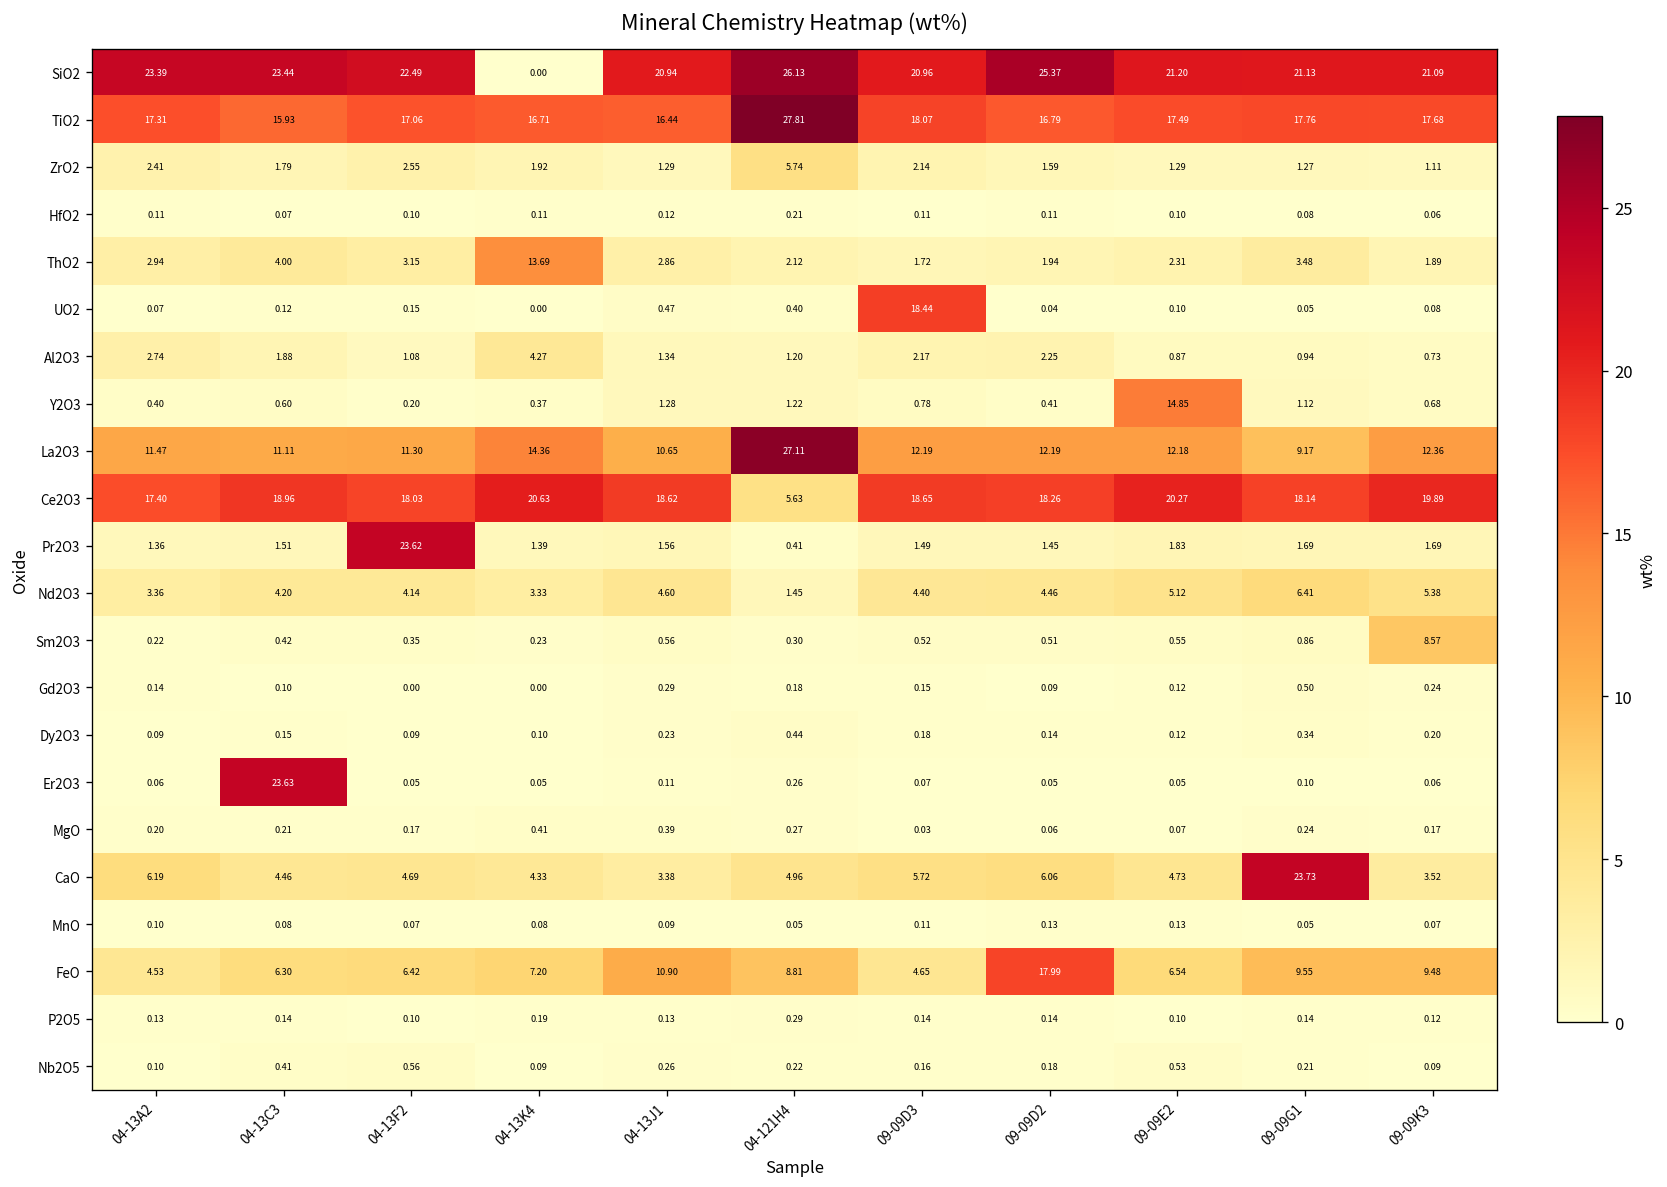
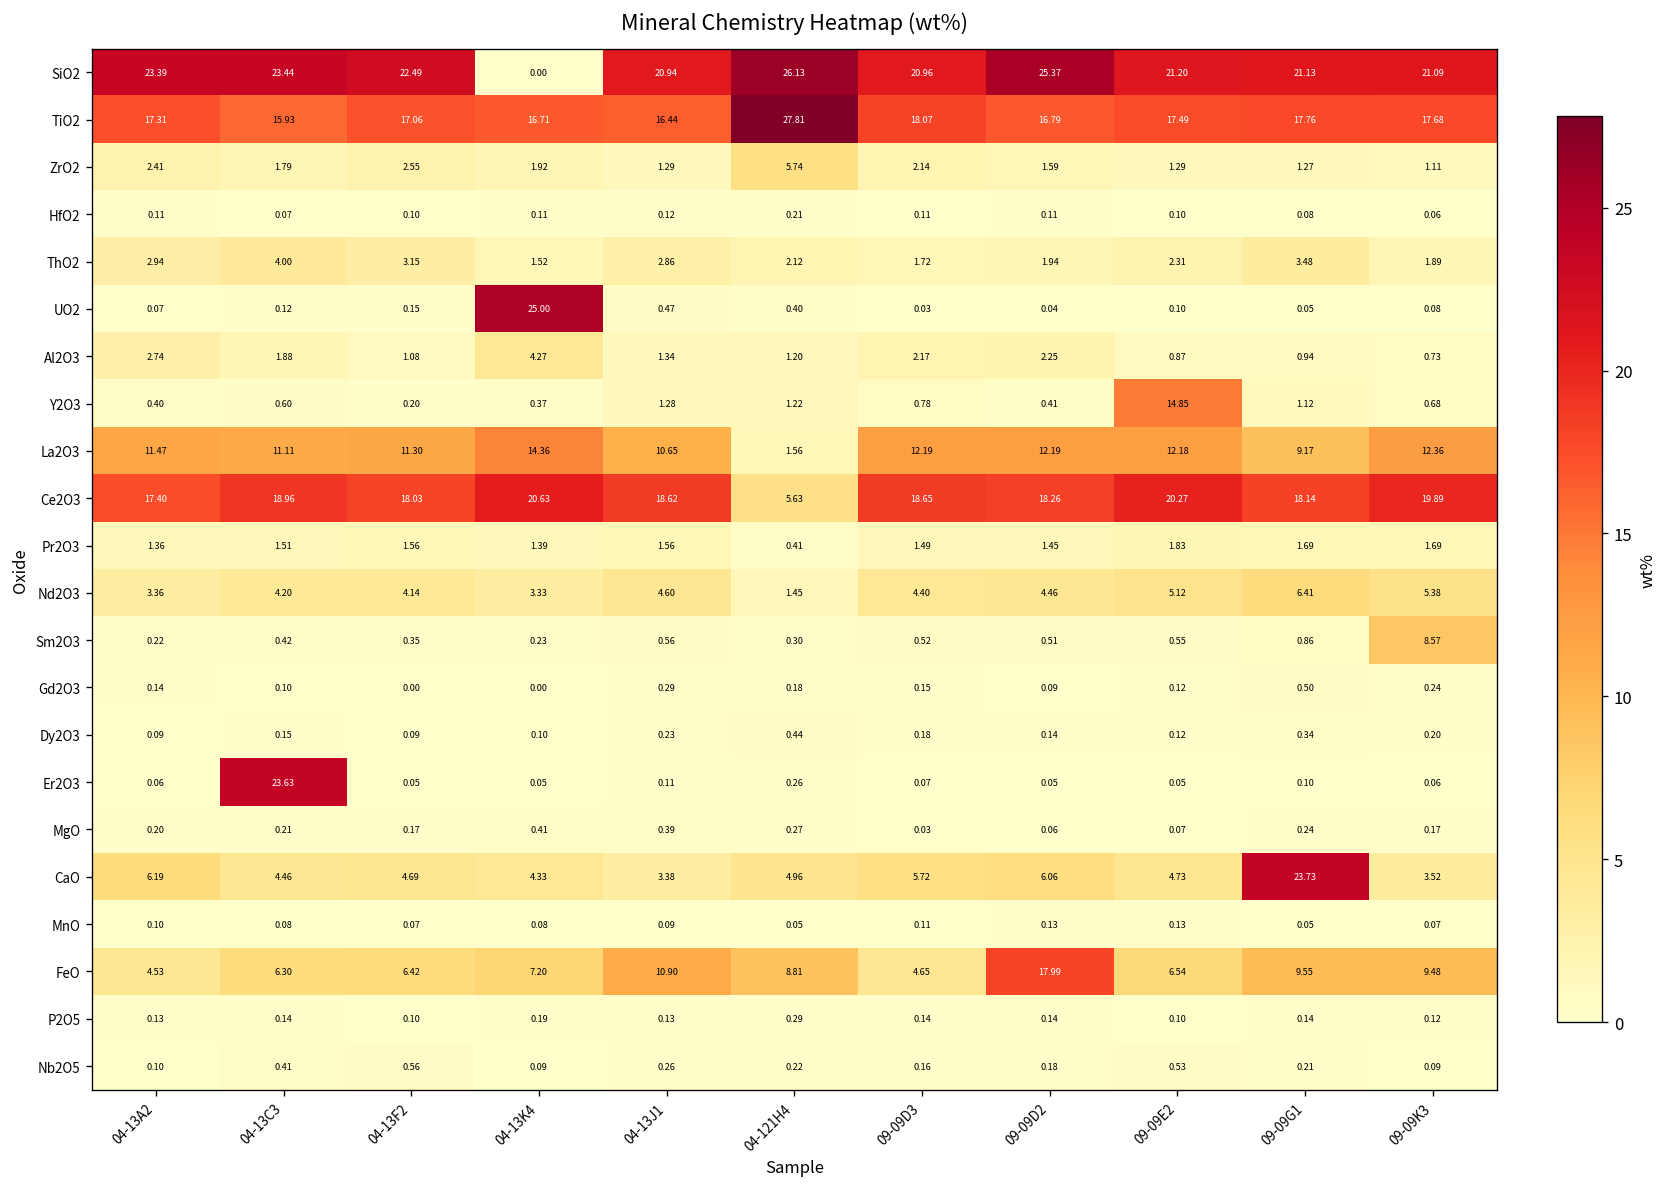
ThO2, 04-13K4: 13.69 -> 1.52
UO2, 04-13K4: 0.00 -> 25.00
UO2, 09-09D3: 18.44 -> 0.03
La2O3, 04-121H4: 27.11 -> 1.56
Pr2O3, 04-13F2: 23.62 -> 1.56
